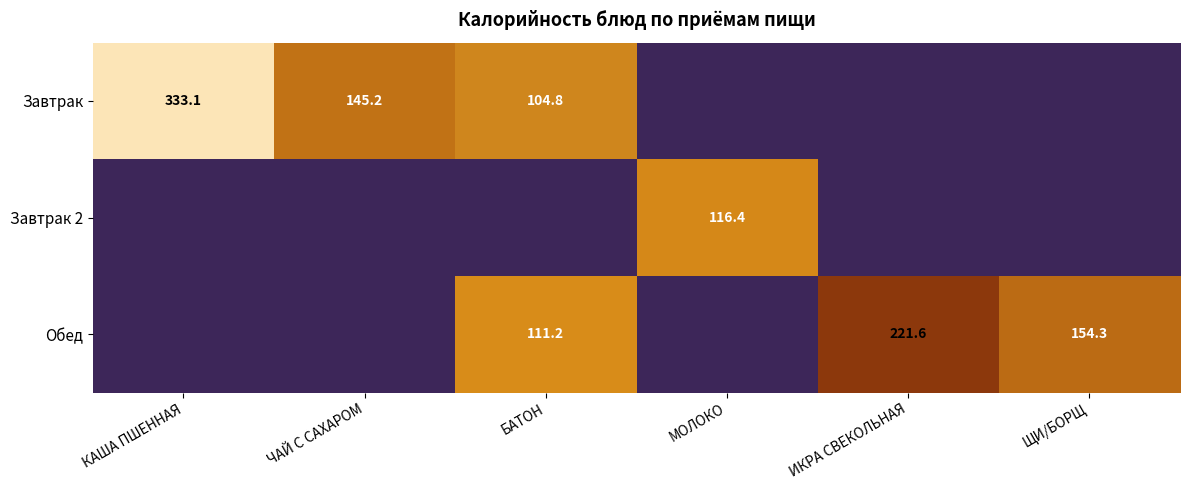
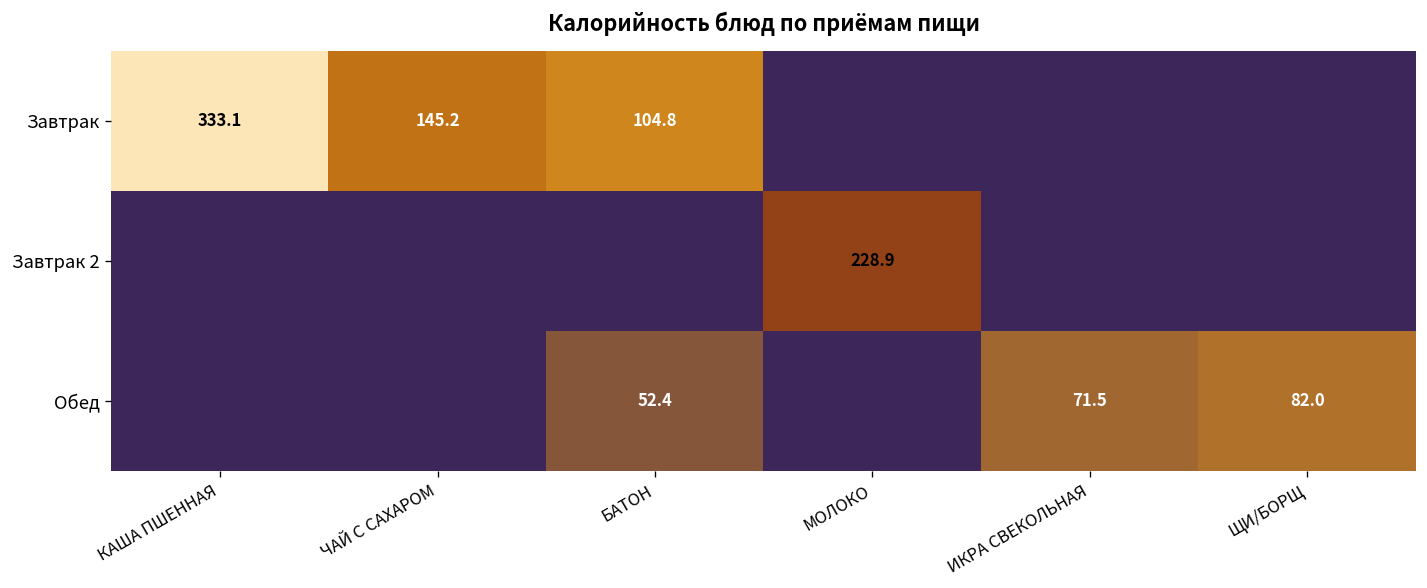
Завтрак 2, МОЛОКО: 116.4 -> 228.9
Обед, БАТОН: 111.2 -> 52.4
Обед, ИКРА СВЕКОЛЬНАЯ: 221.6 -> 71.5
Обед, ЩИ/БОРЩ: 154.3 -> 82.0
